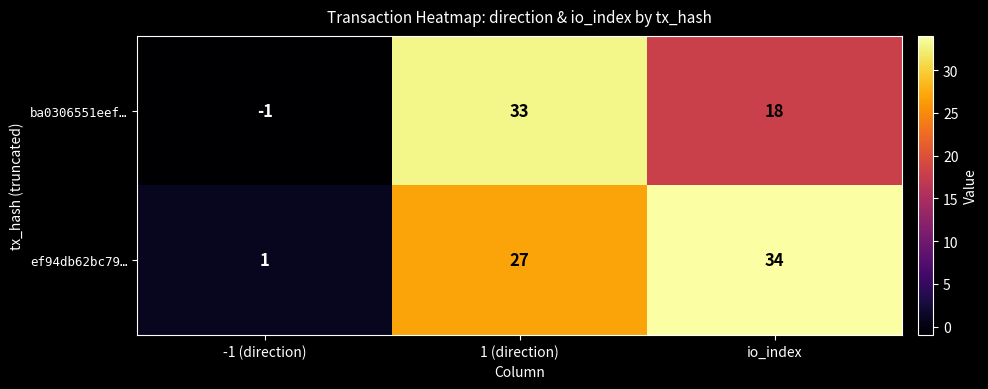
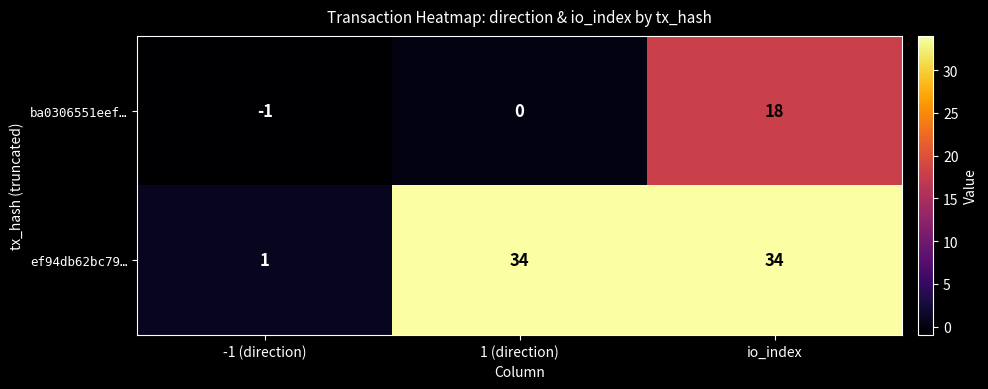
ba0306551eef…, 1 (direction): 33 -> 0
ef94db62bc79…, 1 (direction): 27 -> 34
